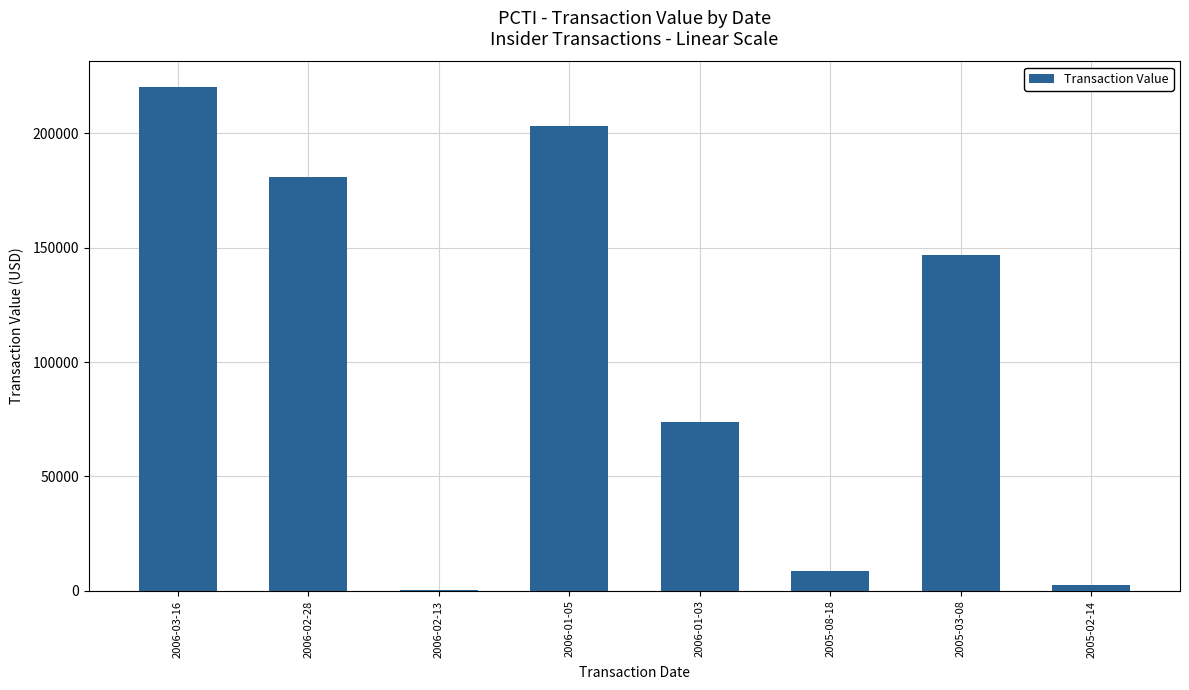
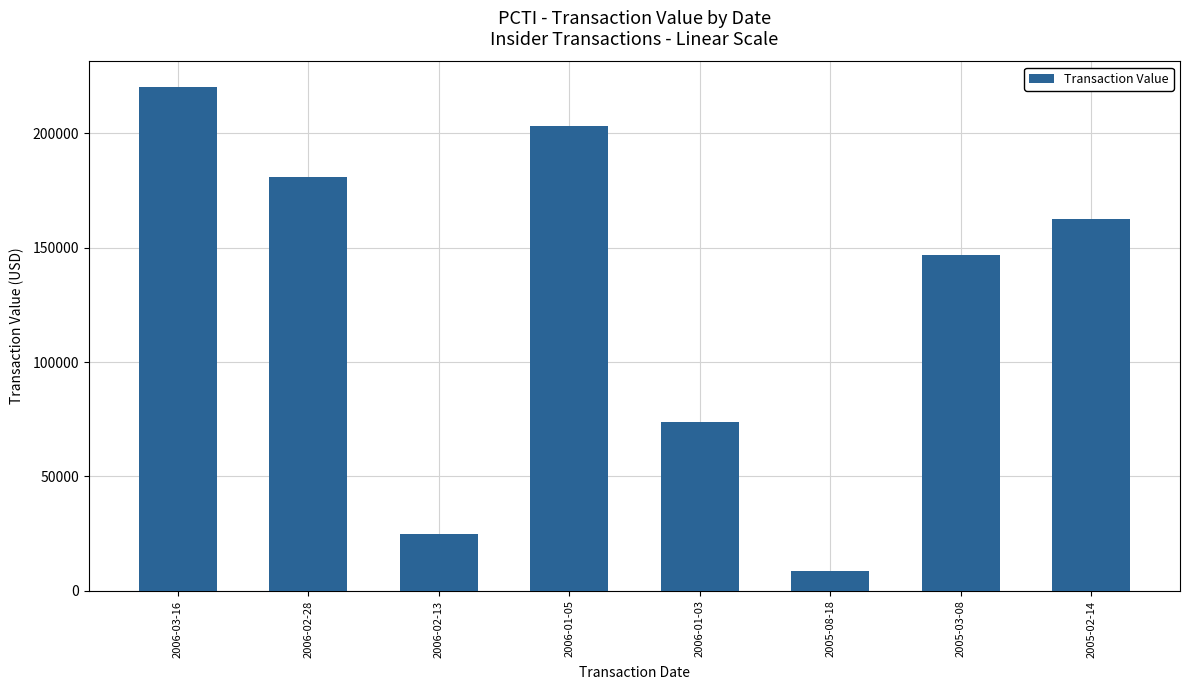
2006-02-13: 0 -> 25000
2005-02-14: 2000 -> 163000
